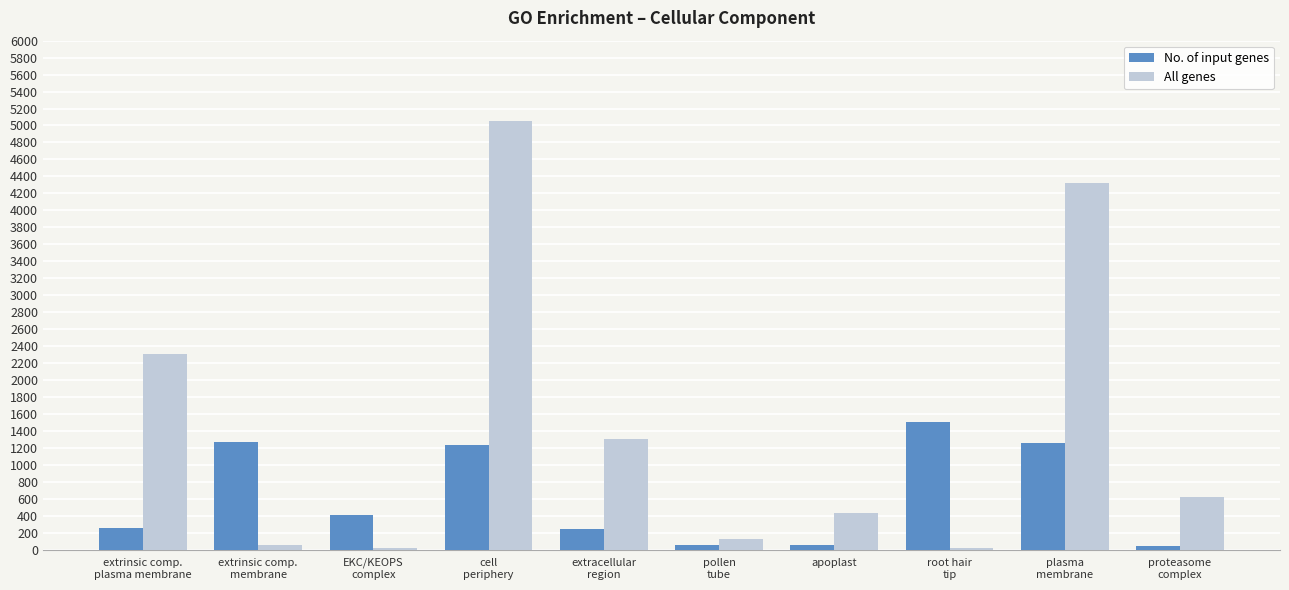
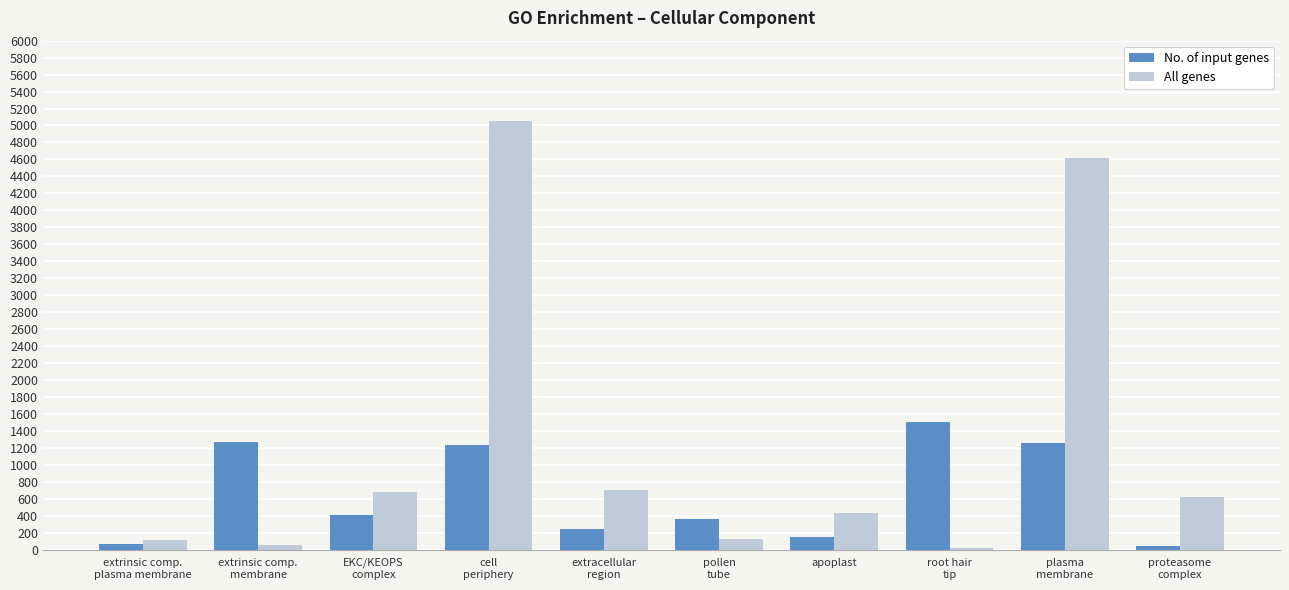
No. of input genes, extrinsic comp. plasma membrane: 300 -> 100
All genes, extrinsic comp. plasma membrane: 2300 -> 100
All genes, EKC/KEOPS complex: 0 -> 700
All genes, extracellular region: 1300 -> 700
No. of input genes, pollen tube: 100 -> 400
No. of input genes, apoplast: 0 -> 200
All genes, plasma membrane: 4300 -> 4600
